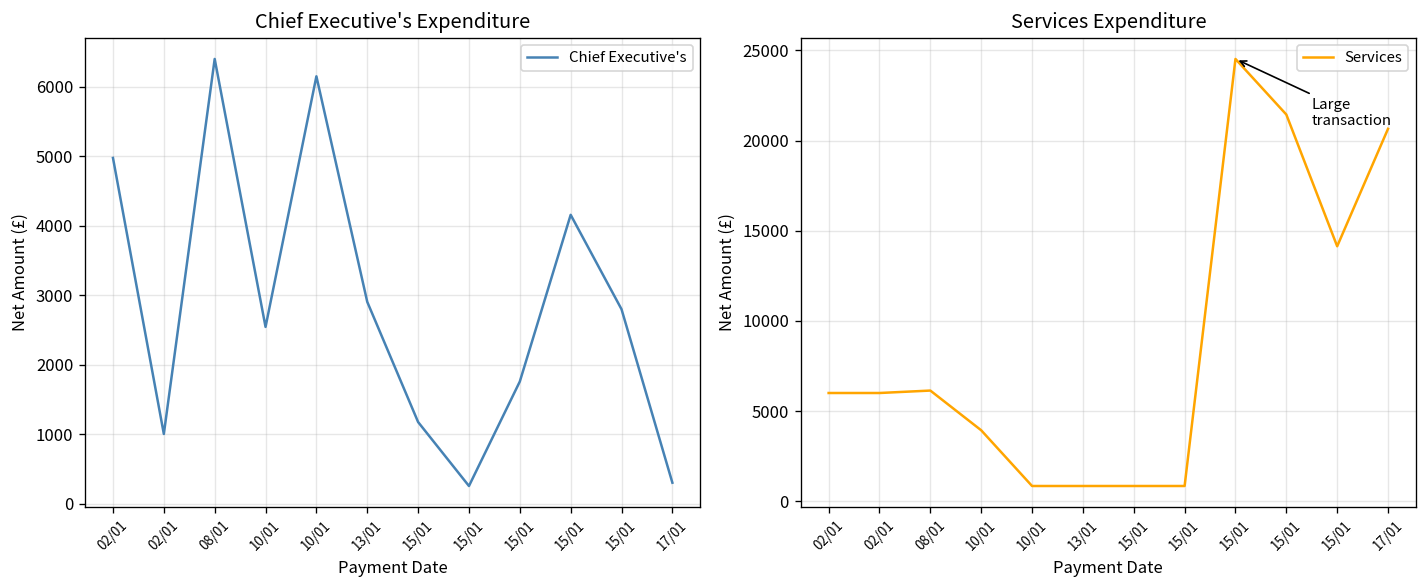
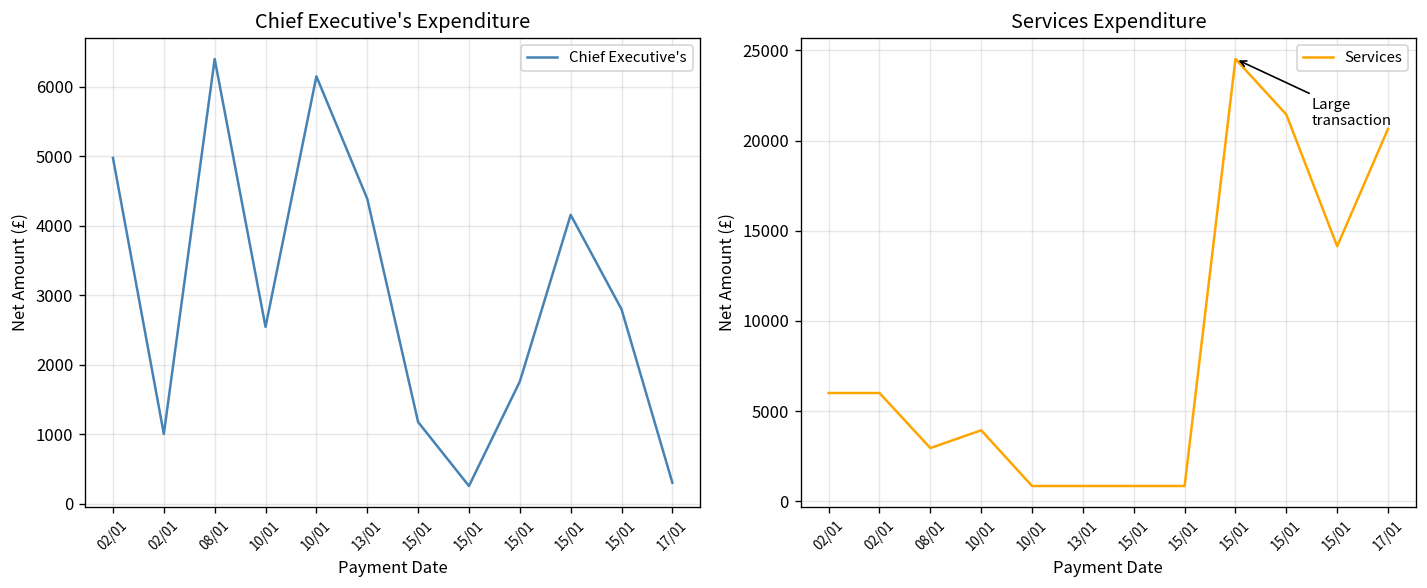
Chief Executive's Expenditure, 13/01: 2900 -> 4400
Services Expenditure, 08/01: 6100 -> 2900
